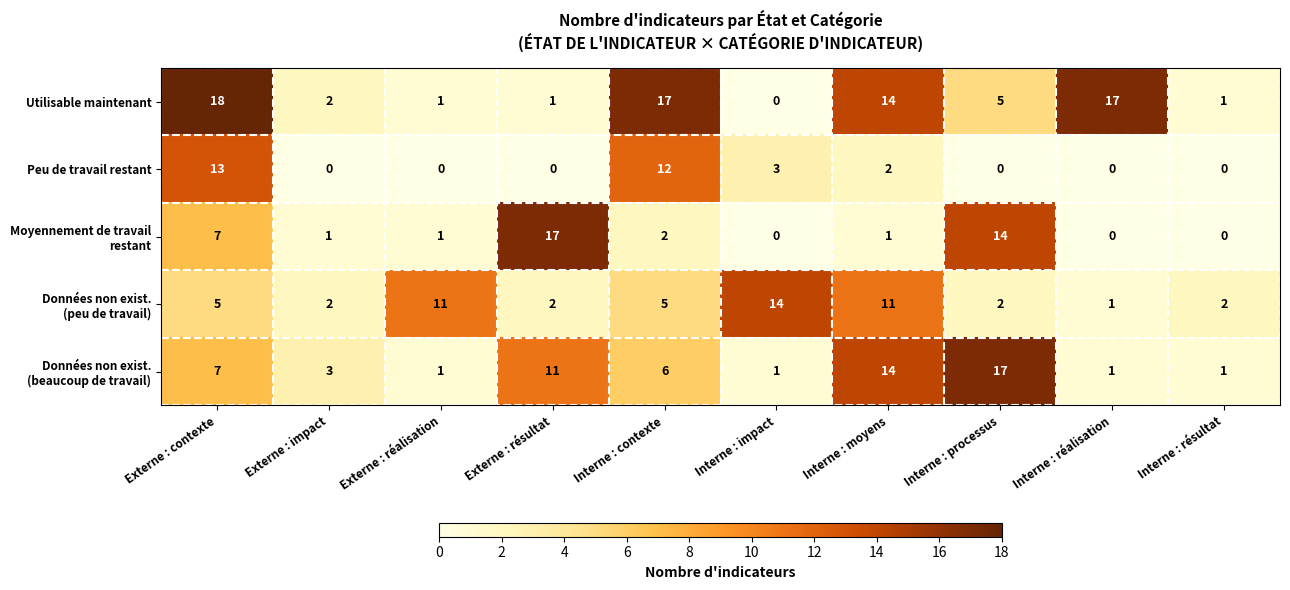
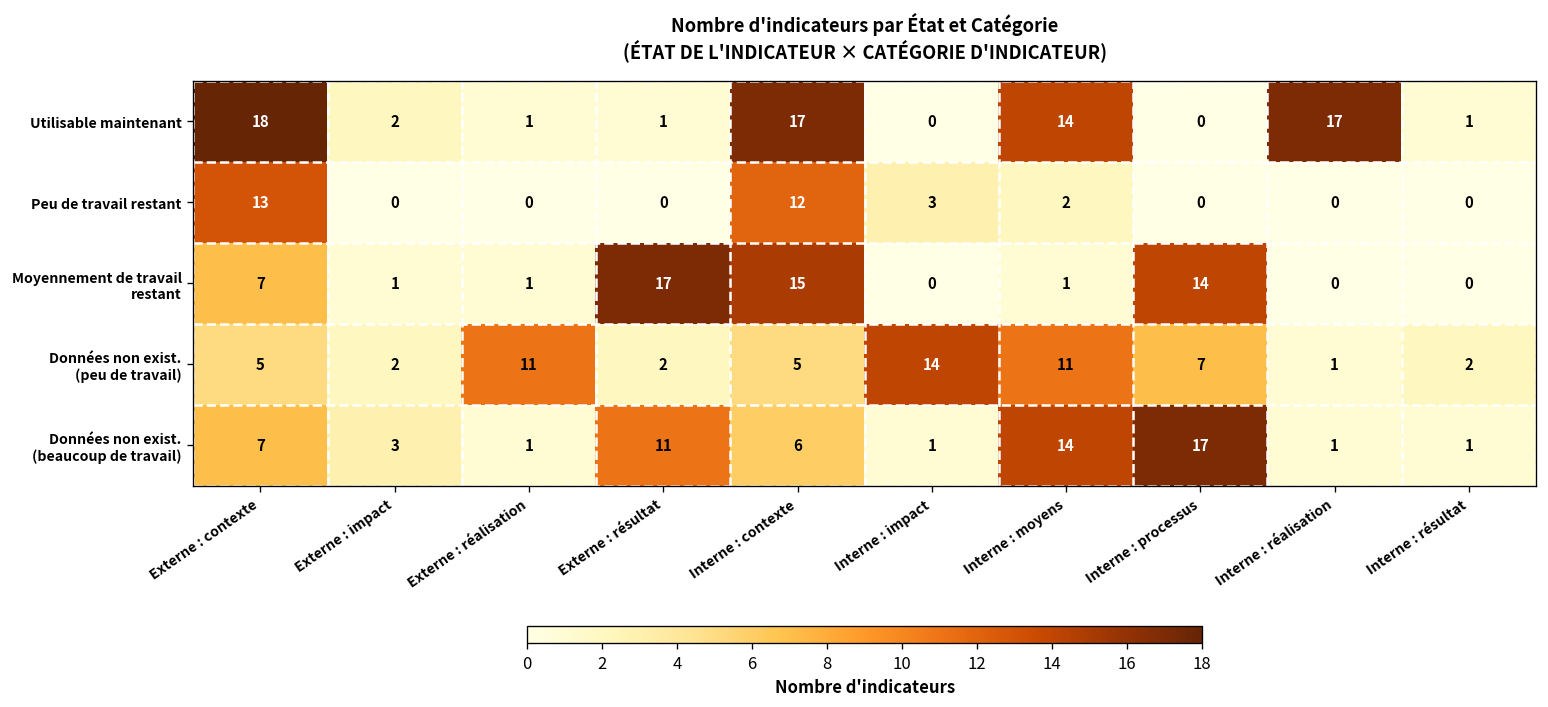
Utilisable maintenant, Interne : processus: 5 -> 0
Moyennement de travail restant, Interne : contexte: 2 -> 15
Données non exist. (peu de travail), Interne : processus: 2 -> 7
